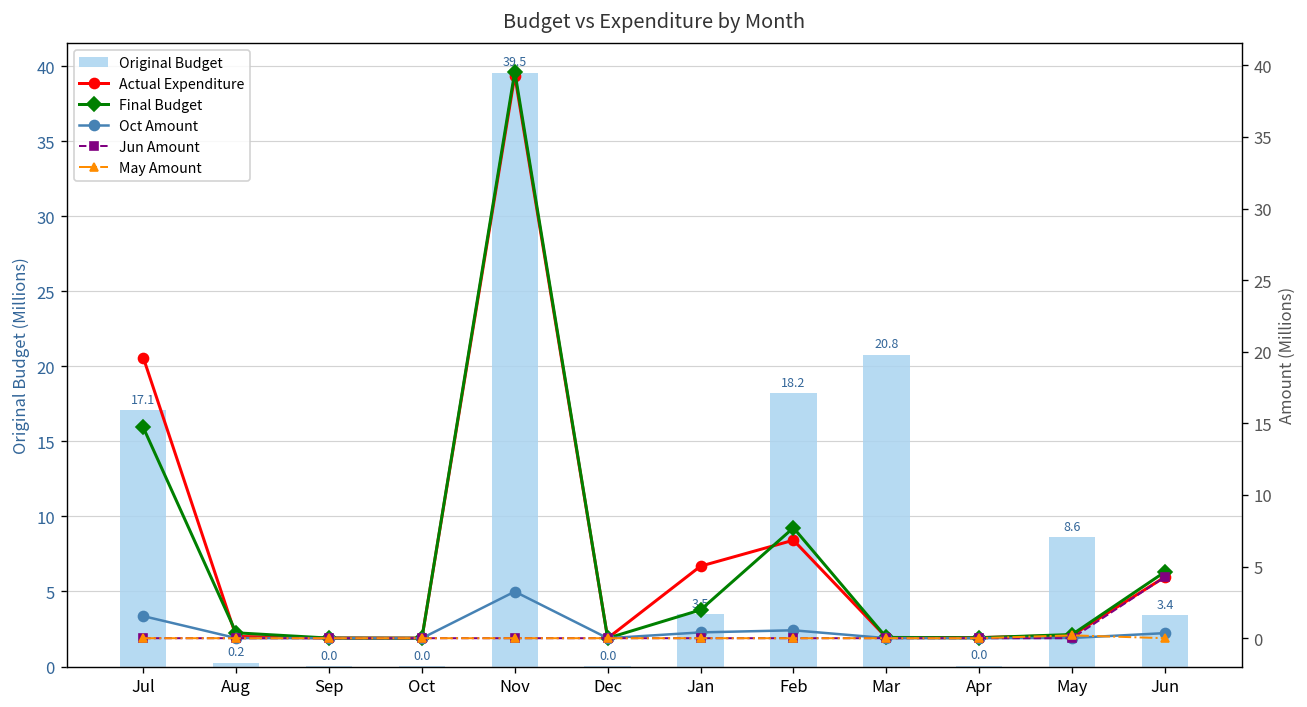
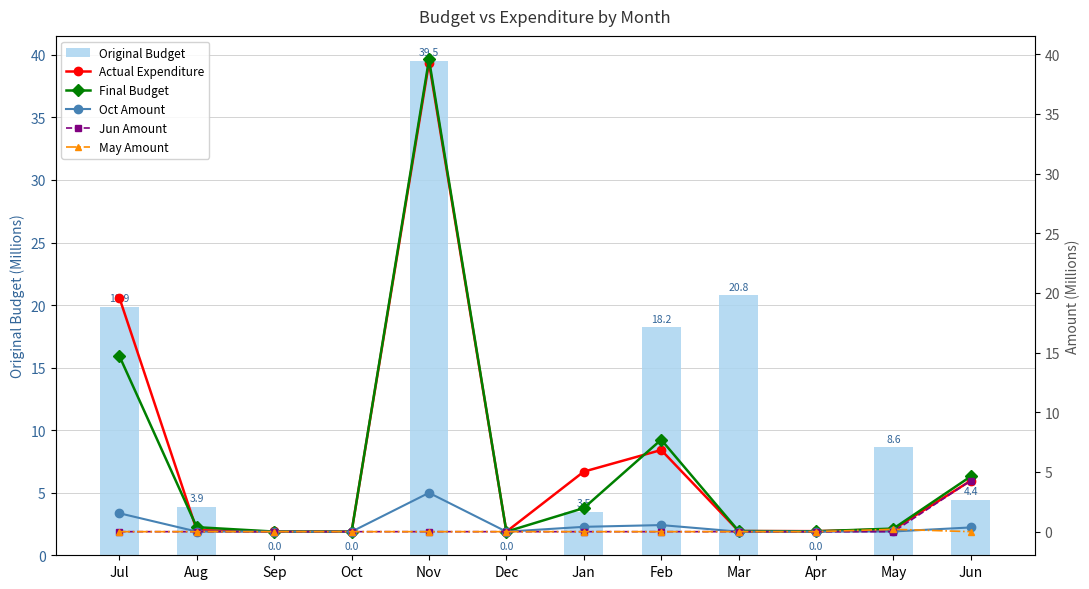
Original Budget, Jul: 17.1 -> 19.9
Original Budget, Aug: 0.2 -> 3.9
Original Budget, Jun: 3.4 -> 4.4
